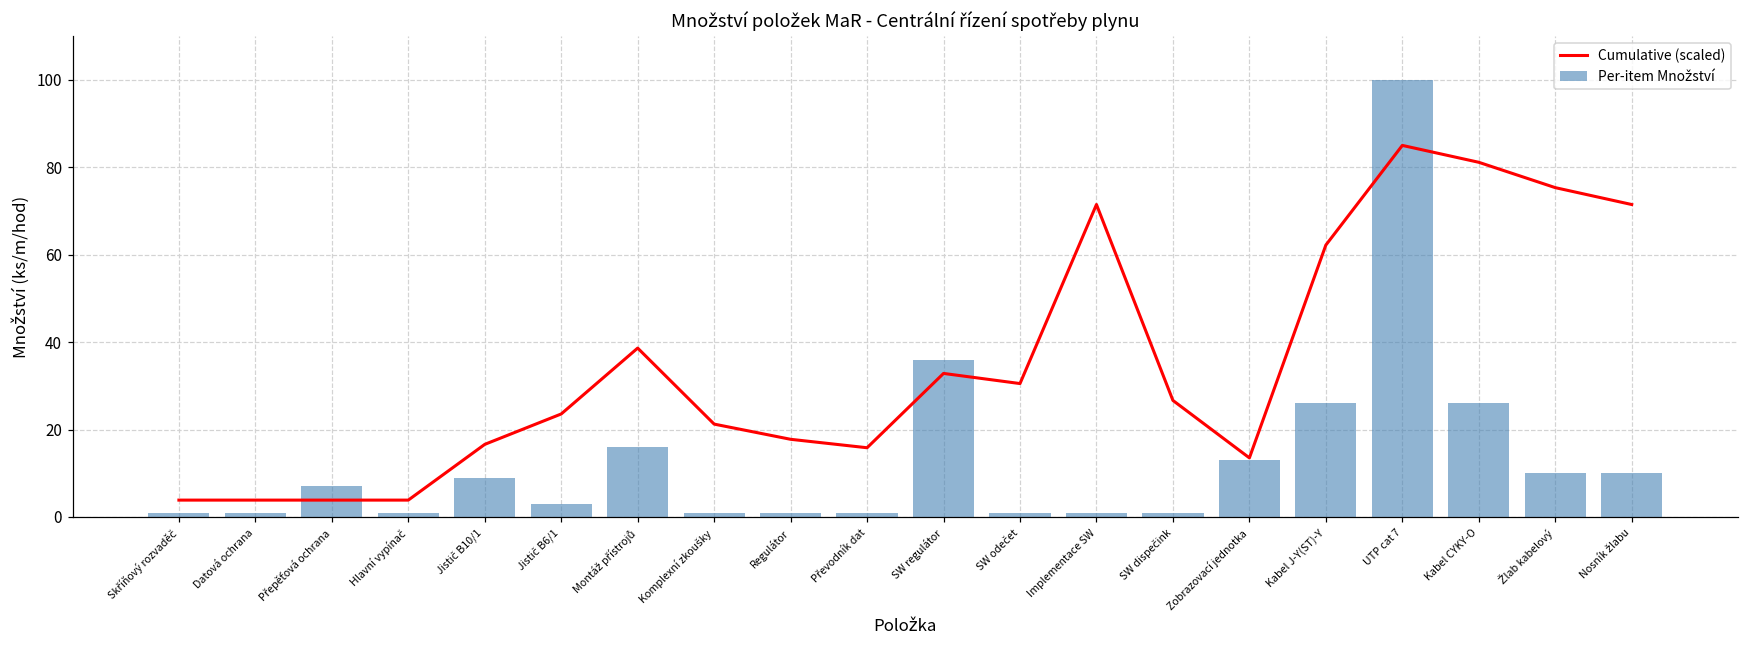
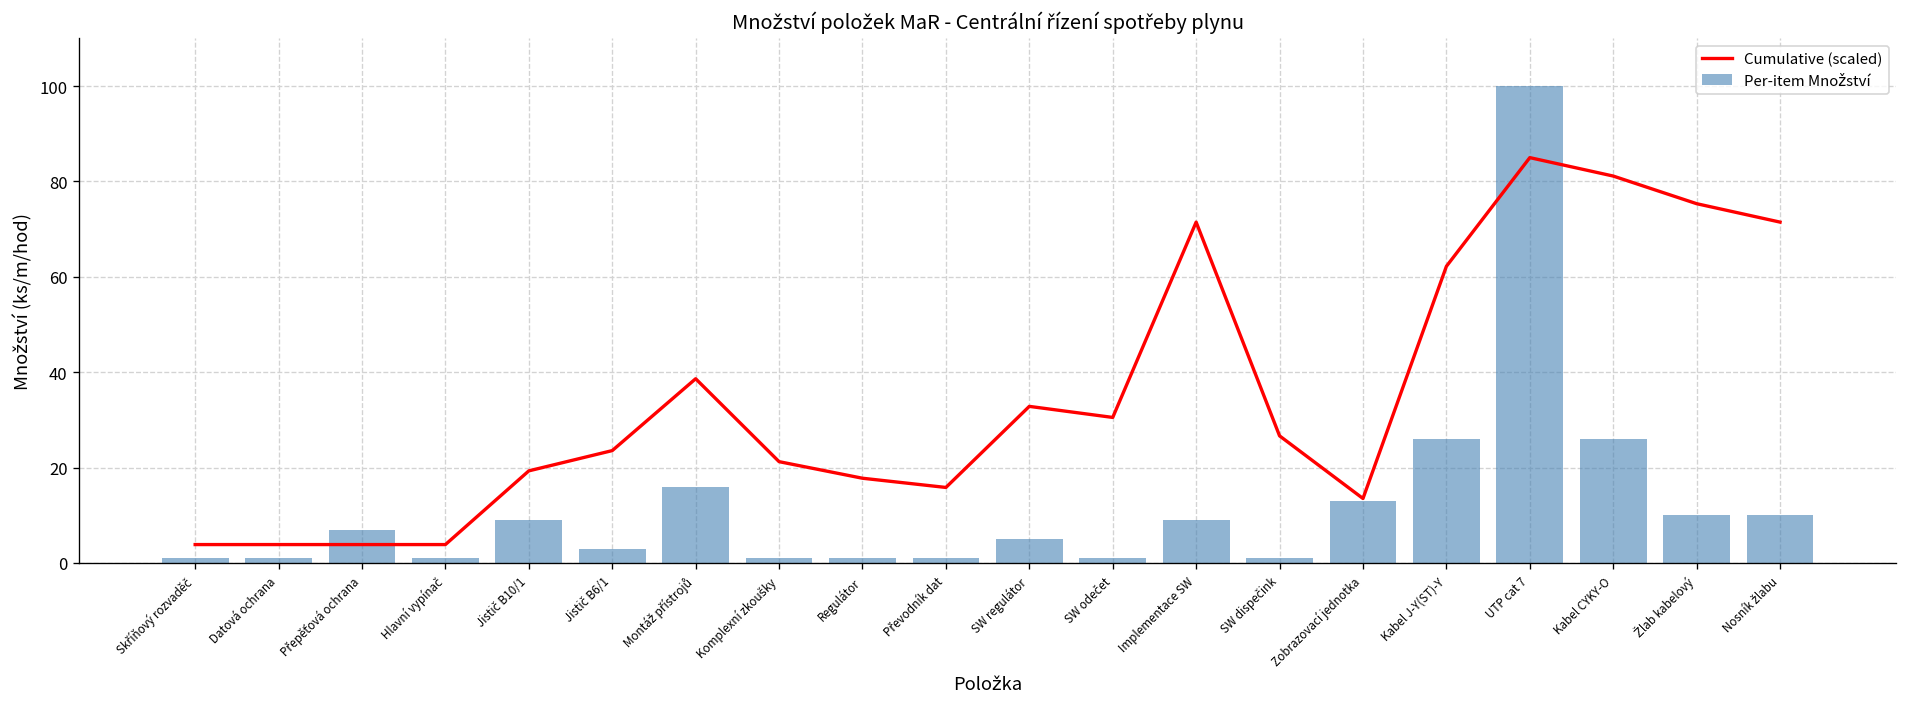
Cumulative (scaled), Jistič B10/1: 17 -> 19
Per-item Množství, SW regulátor: 36 -> 5
Per-item Množství, Implementace SW: 1 -> 9
